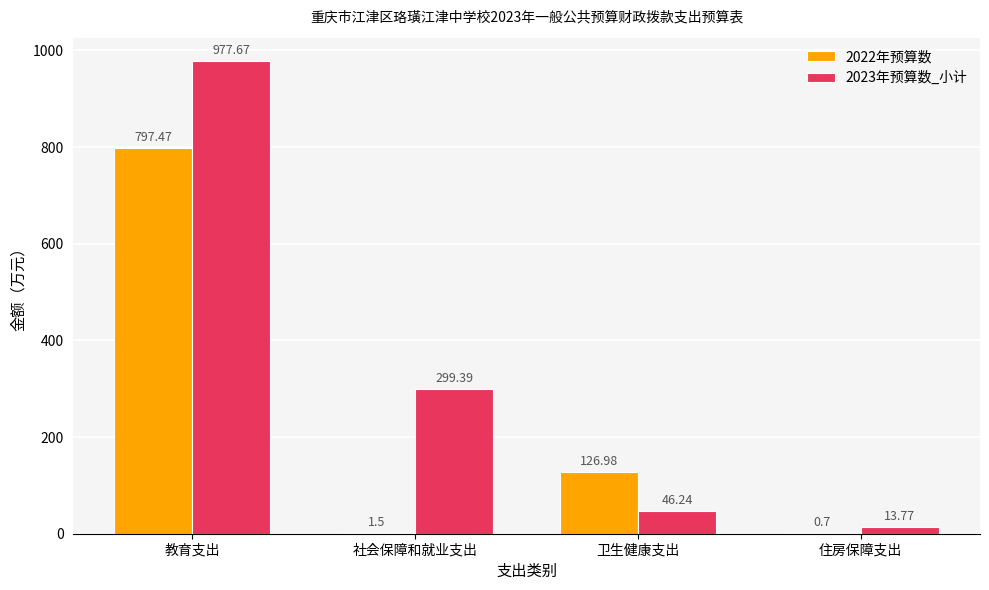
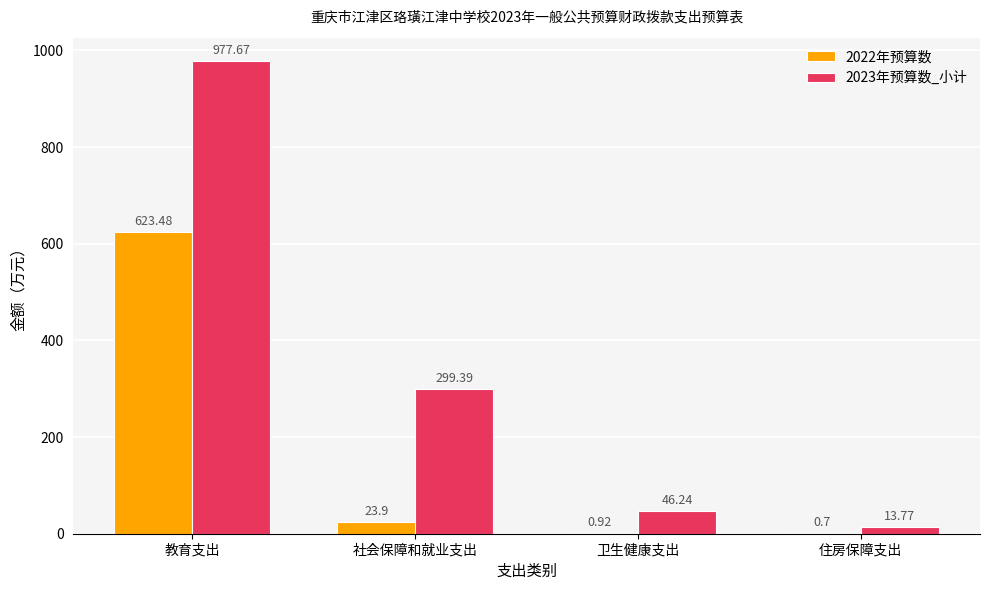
2022年预算数, 教育支出: 797.47 -> 623.48
2022年预算数, 社会保障和就业支出: 1.5 -> 23.9
2022年预算数, 卫生健康支出: 126.98 -> 0.92
